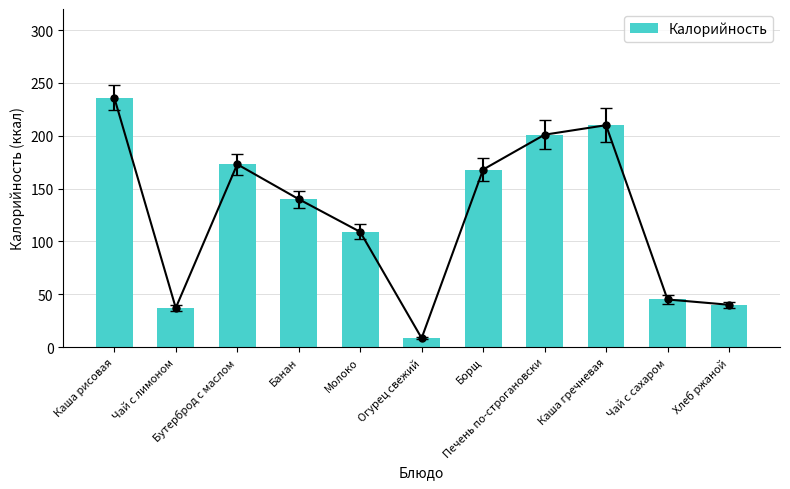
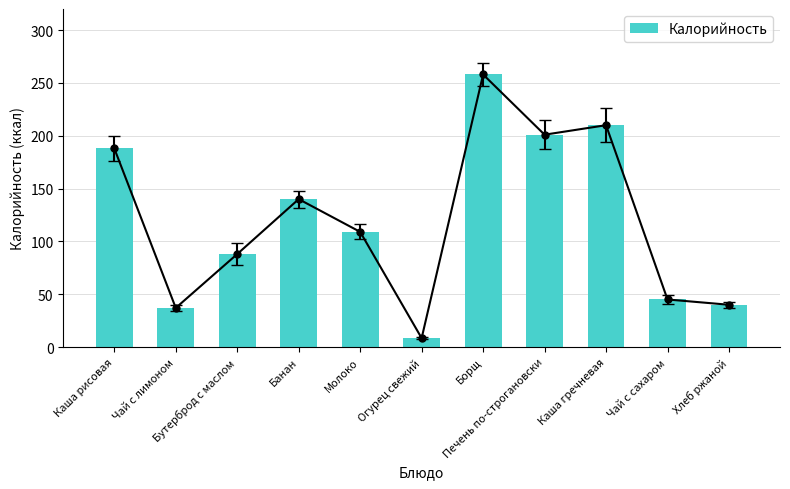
Калорийность, Каша рисовая: 236 -> 188
Калорийность, Бутерброд с маслом: 173 -> 88
Калорийность, Борщ: 168 -> 258
